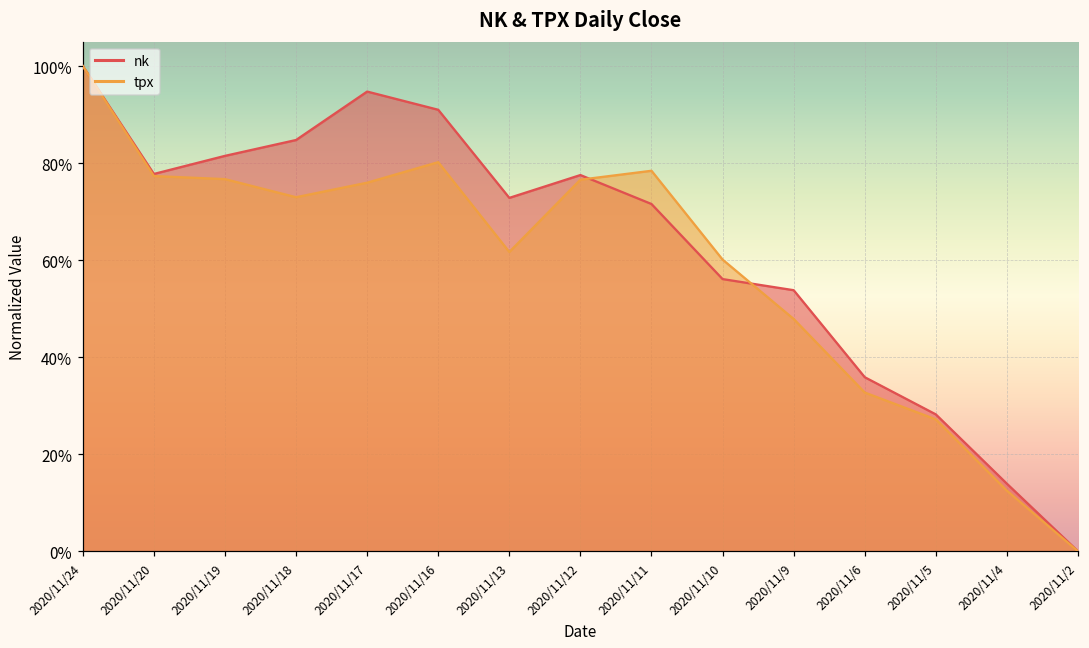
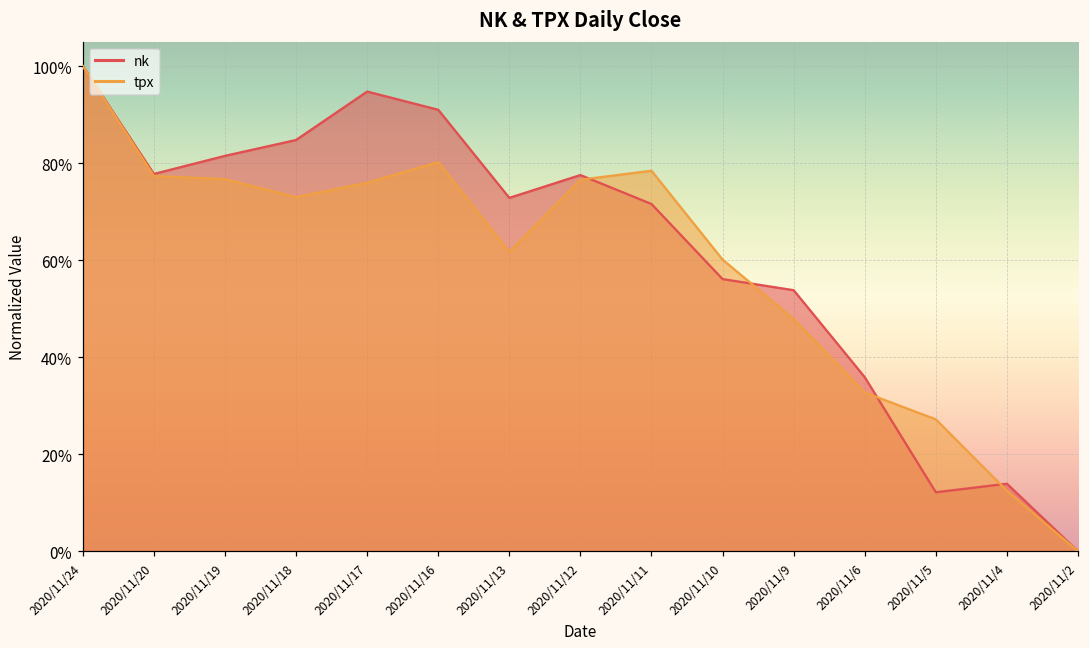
nk, 2020/11/5: 28% -> 12%
